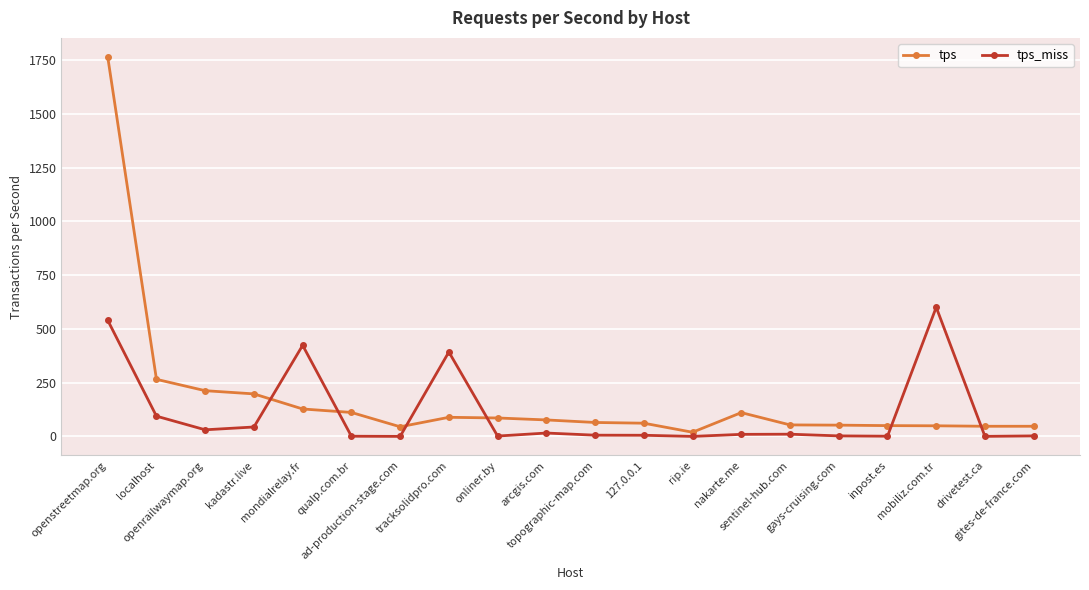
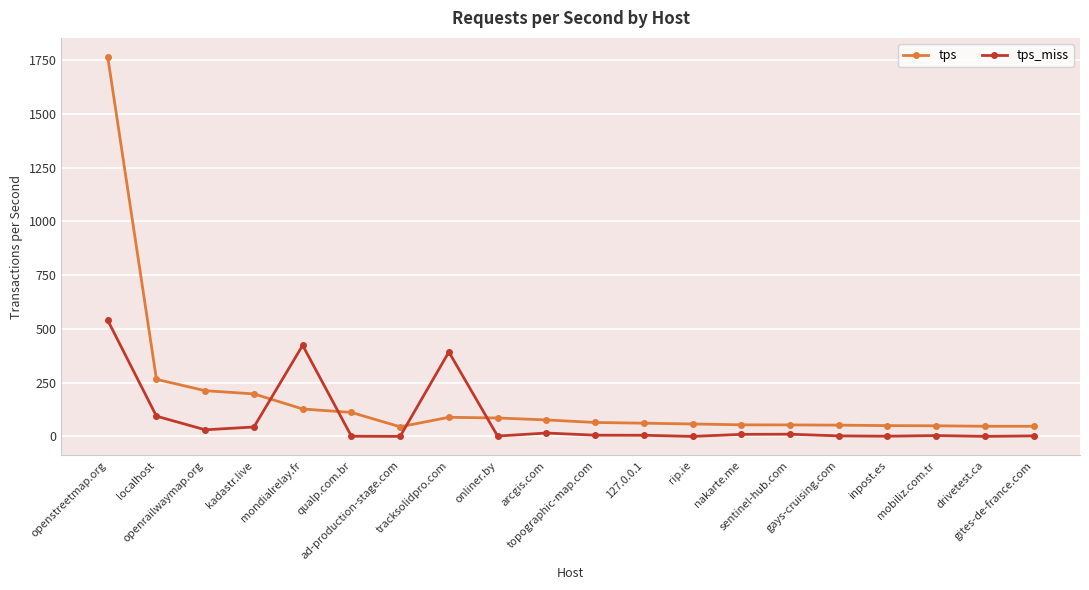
tps, rip.ie: 20 -> 60
tps, nakarte.me: 110 -> 50
tps_miss, mobiliz.com.tr: 600 -> 0
